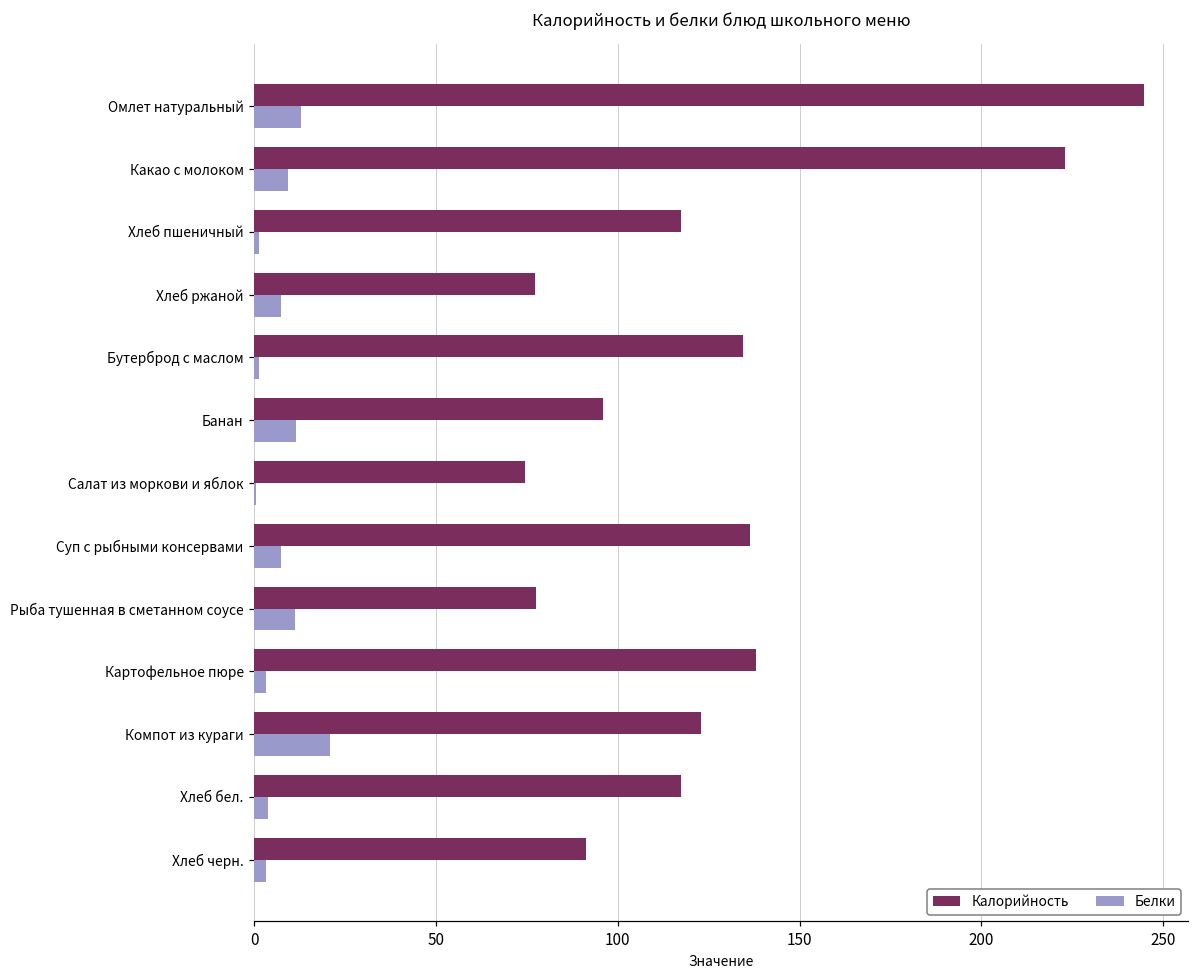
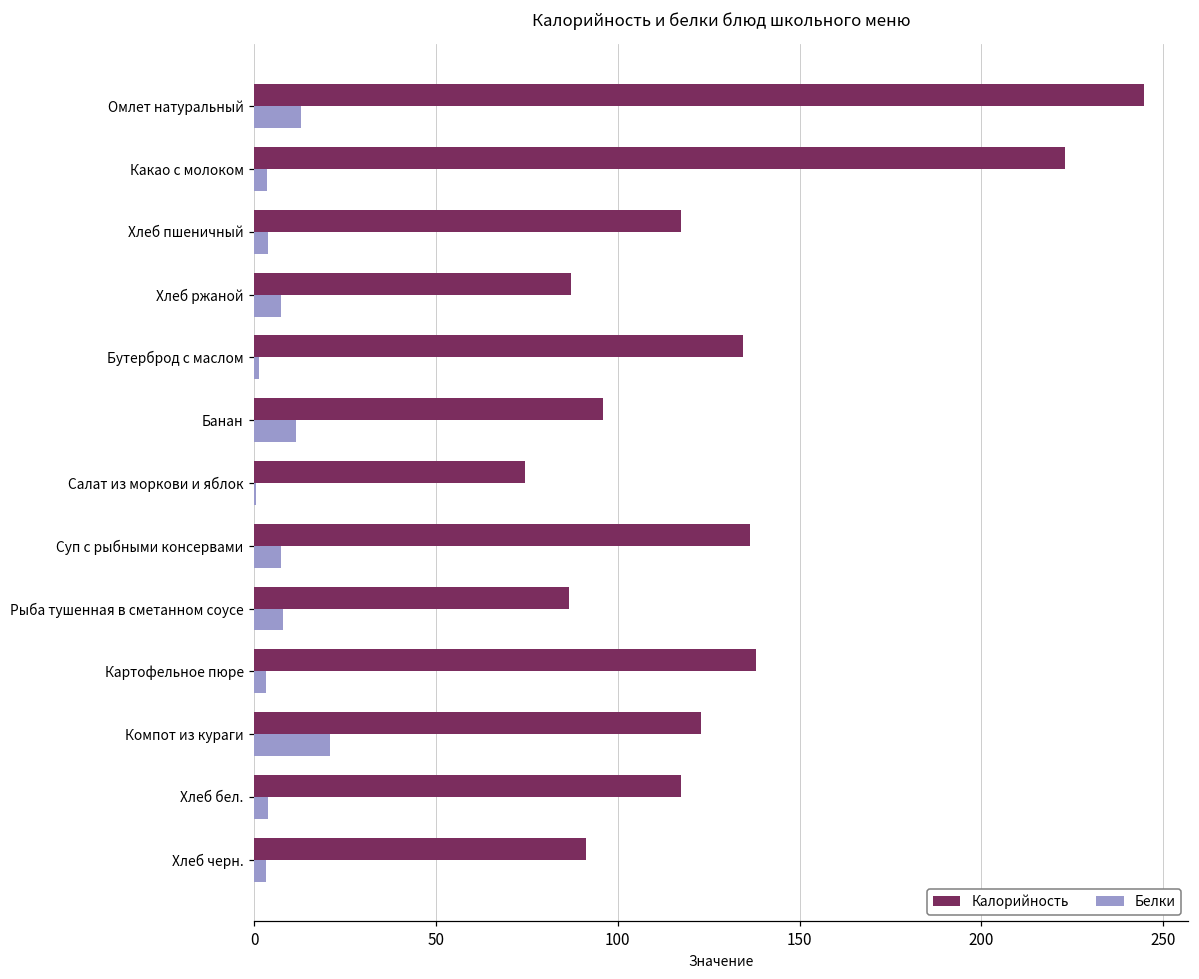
Белки, Какао с молоком: 9 -> 4
Белки, Хлеб пшеничный: 1 -> 4
Калорийность, Хлеб ржаной: 77 -> 87
Калорийность, Рыба тушенная в сметанном соусе: 78 -> 87
Белки, Рыба тушенная в сметанном соусе: 11 -> 8
